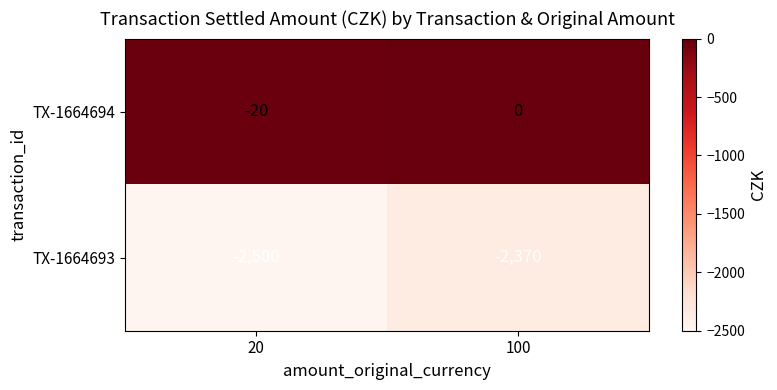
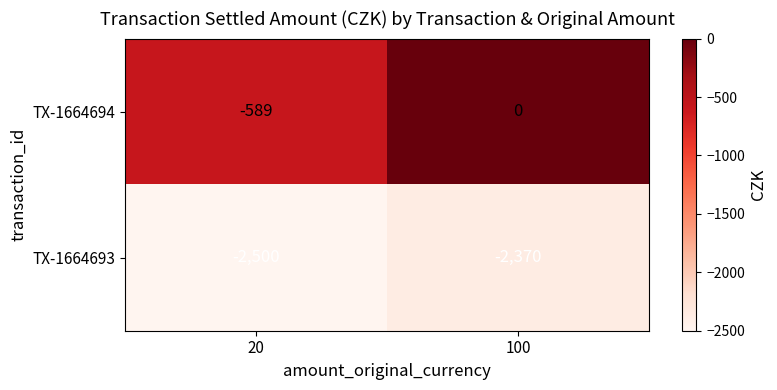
TX-1664694, 20: -20 -> -589
